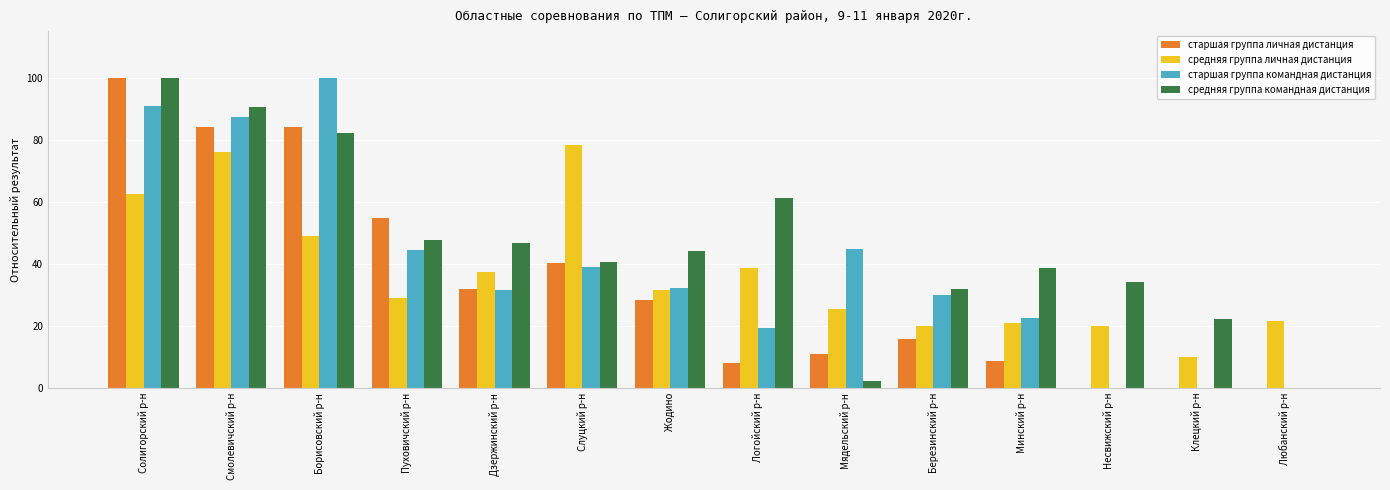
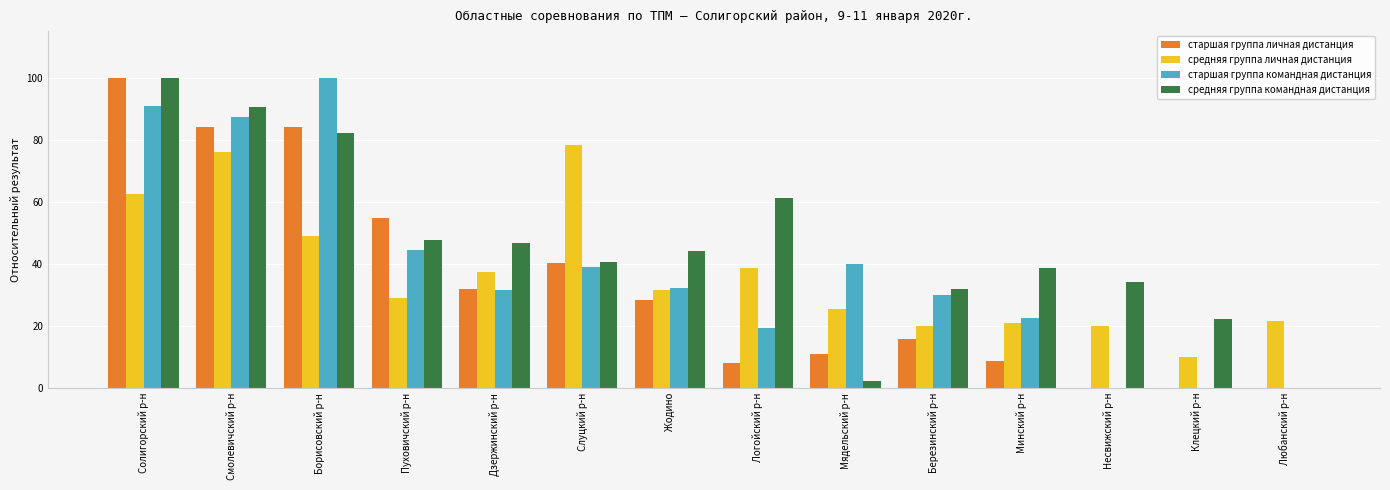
старшая группа командная дистанция, Мядельский р-н: 45 -> 40
